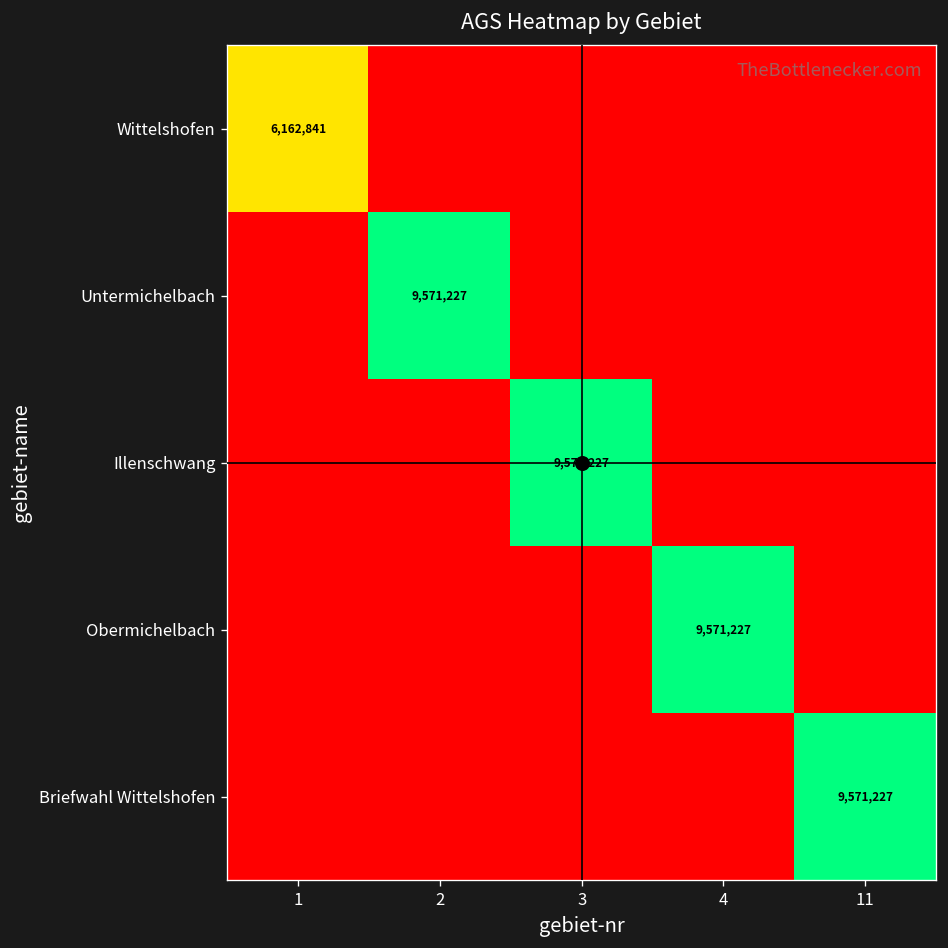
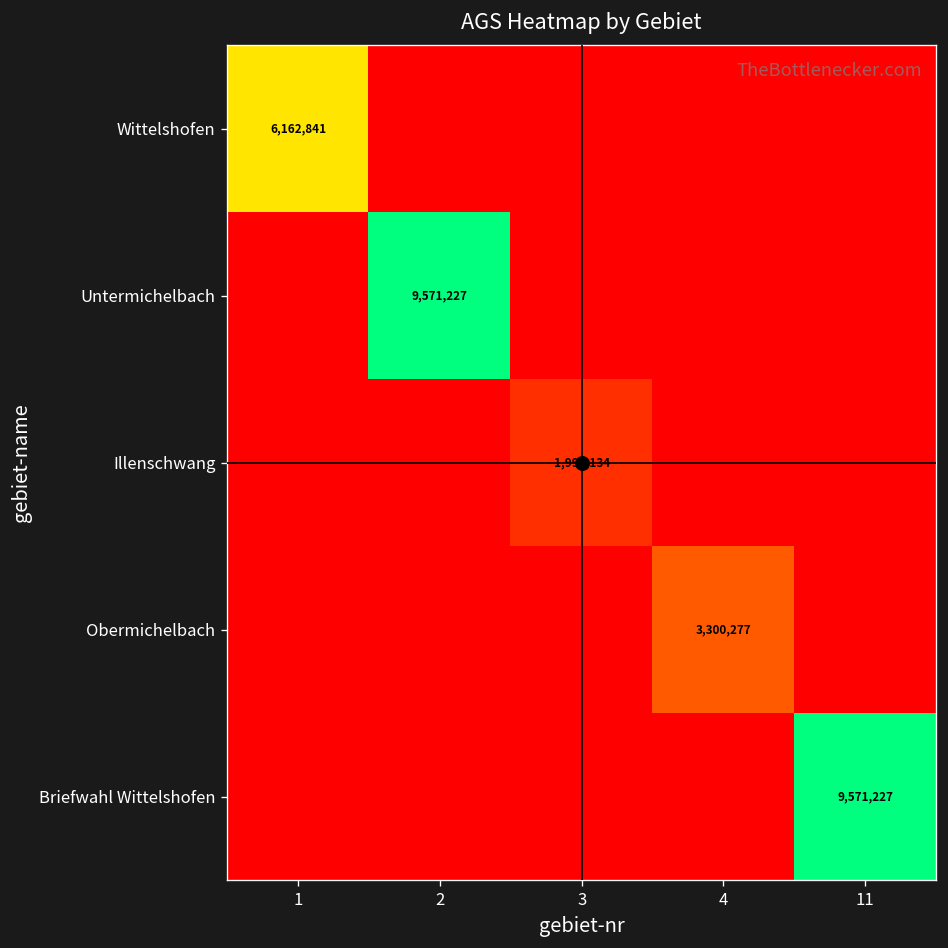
Illenschwang, 3: 9,571,227 -> 1,995,134
Obermichelbach, 4: 9,571,227 -> 3,300,277
